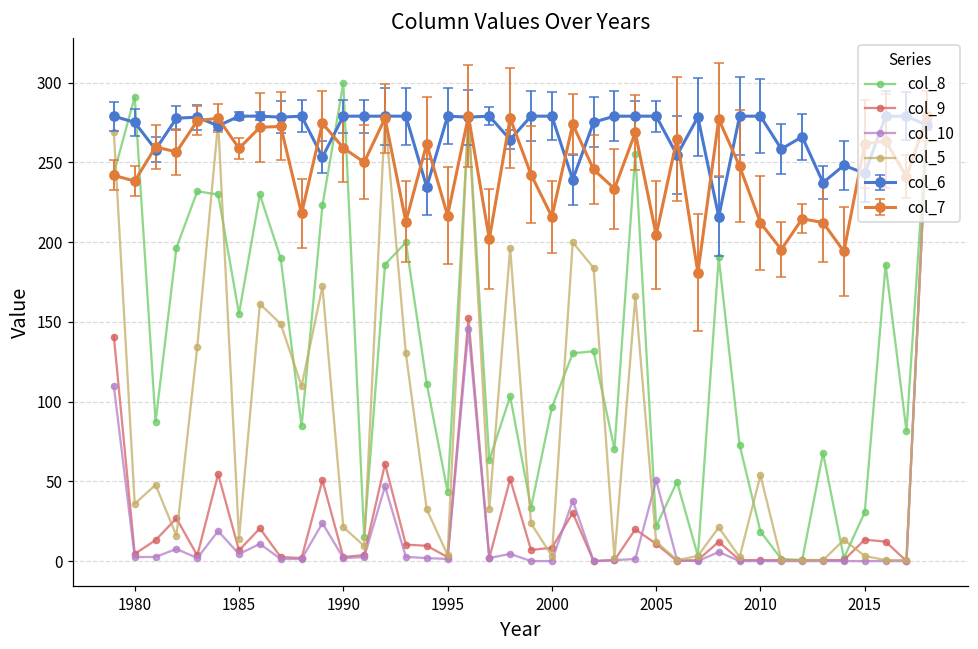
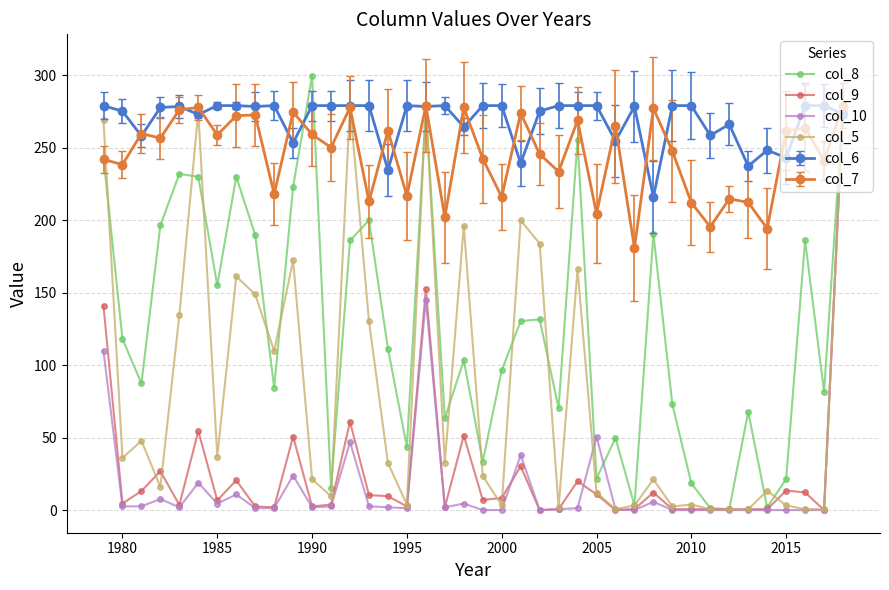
col_8, 1980: 291 -> 118
col_5, 1985: 14 -> 37
col_5, 2010: 54 -> 4
col_8, 2015: 31 -> 21
